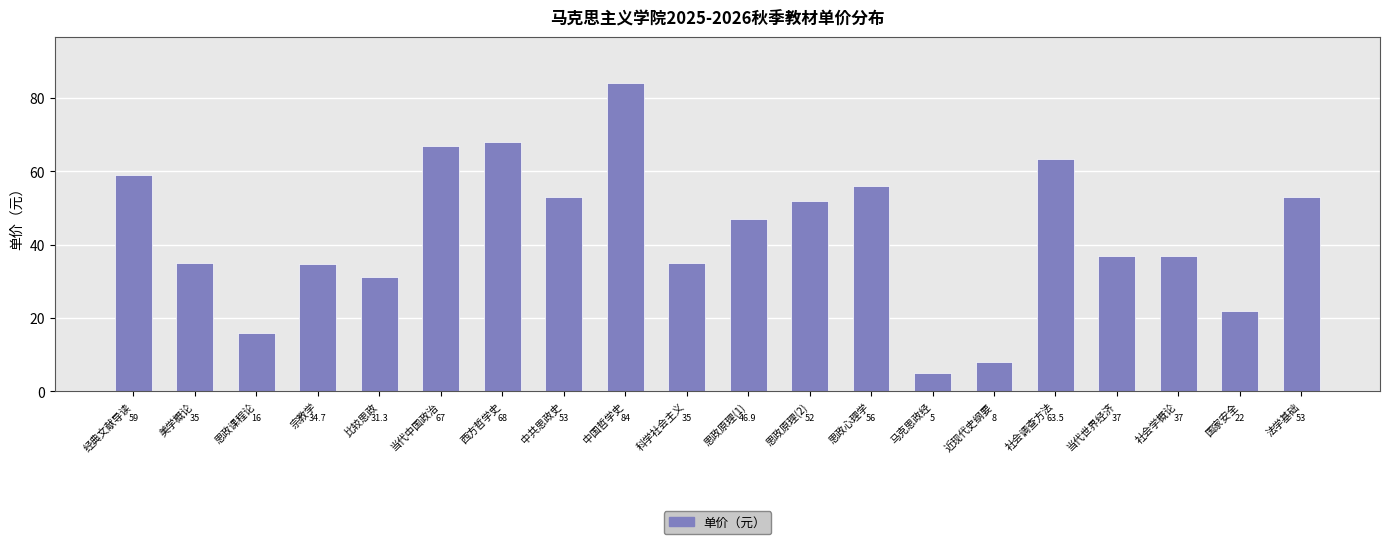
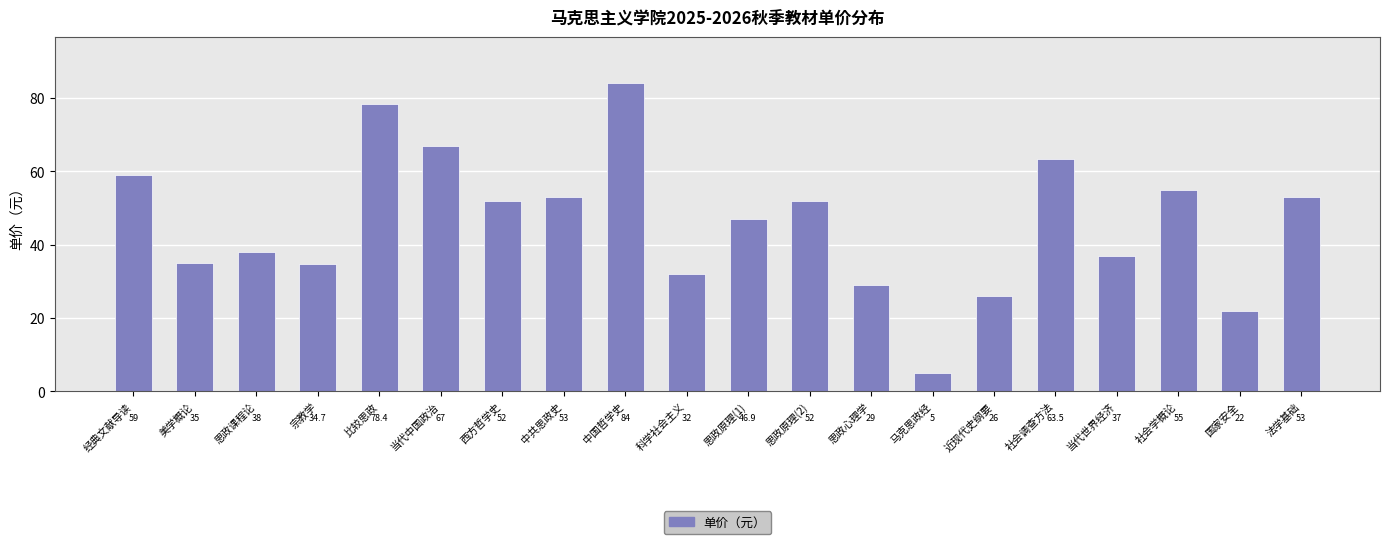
思政课程论: 16 -> 38
比较思政: 31.3 -> 78.4
西方哲学史: 68 -> 52
科学社会主义: 35 -> 32
思政心理学: 56 -> 29
近现代史纲要: 8 -> 26
社会学概论: 37 -> 55
